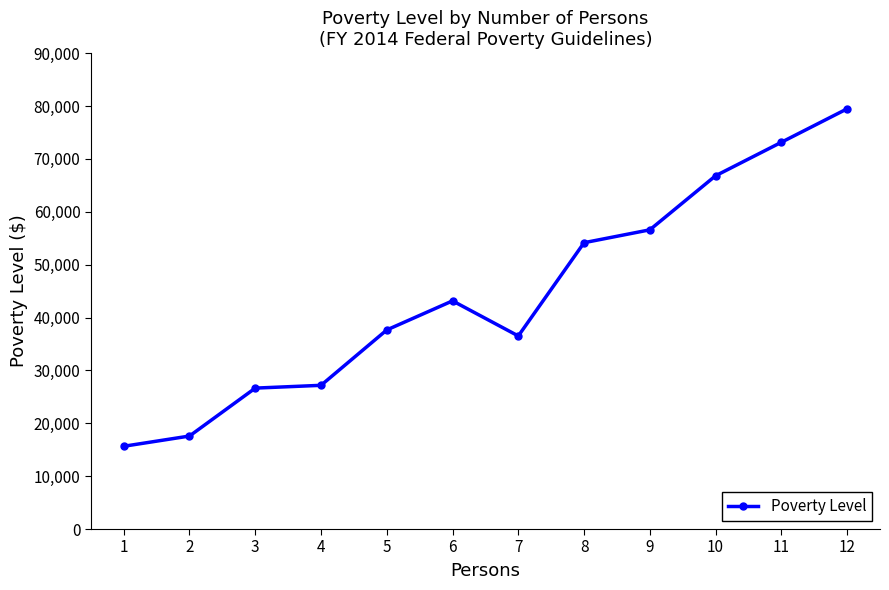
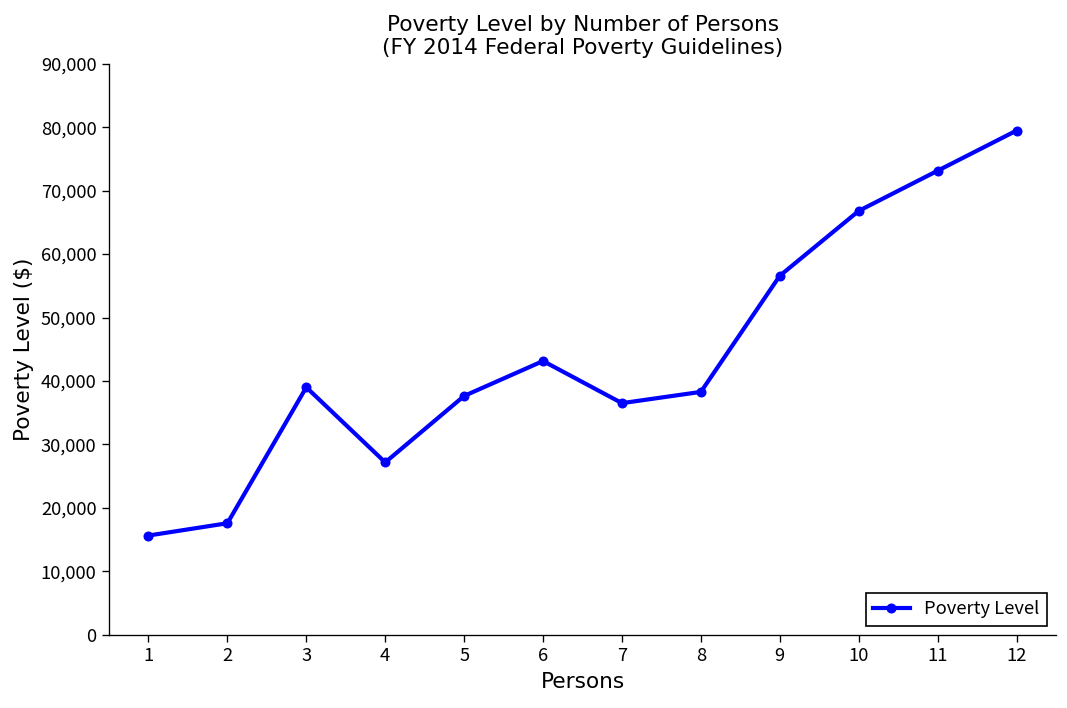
3: 27,000 -> 39,000
8: 54,000 -> 38,000
